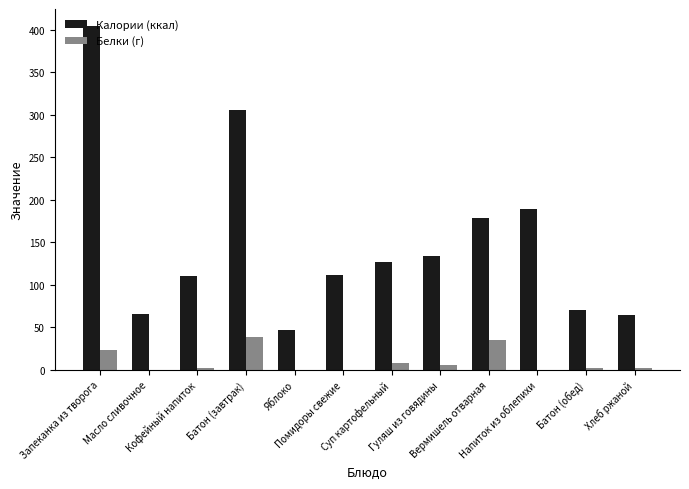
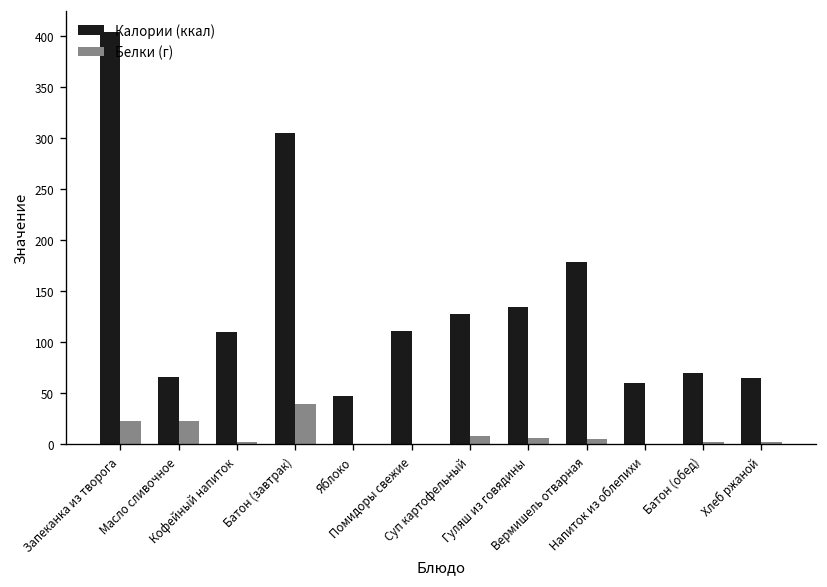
Белки (г), Масло сливочное: 0 -> 20
Белки (г), Вермишель отварная: 40 -> 10
Калории (ккал), Напиток из облепихи: 190 -> 60
